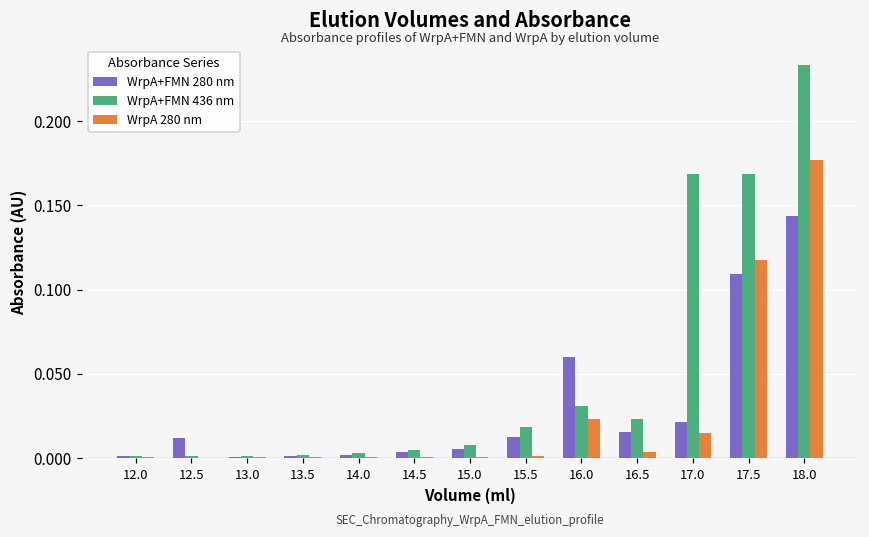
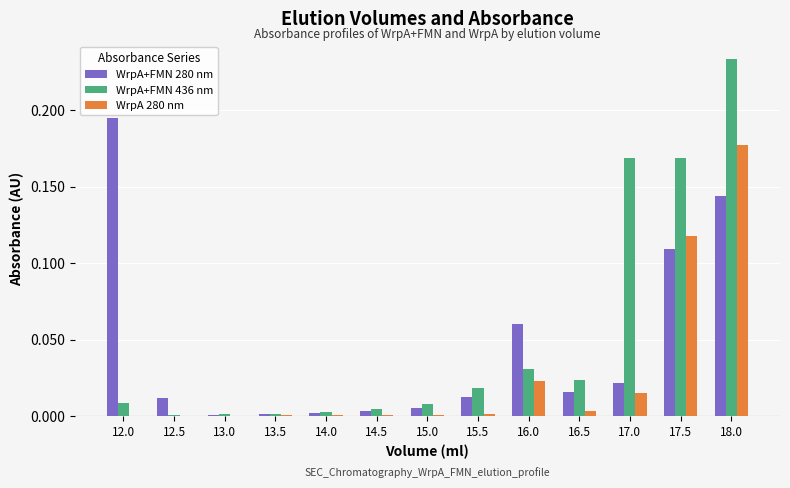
WrpA+FMN 280 nm, 12.0: 0.001 -> 0.195
WrpA+FMN 436 nm, 12.0: 0.001 -> 0.009
